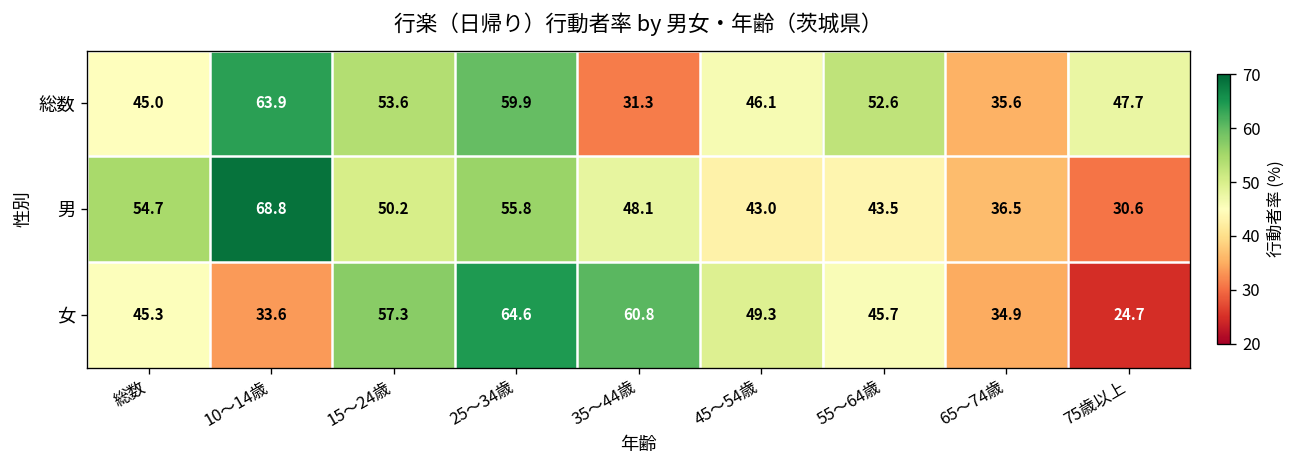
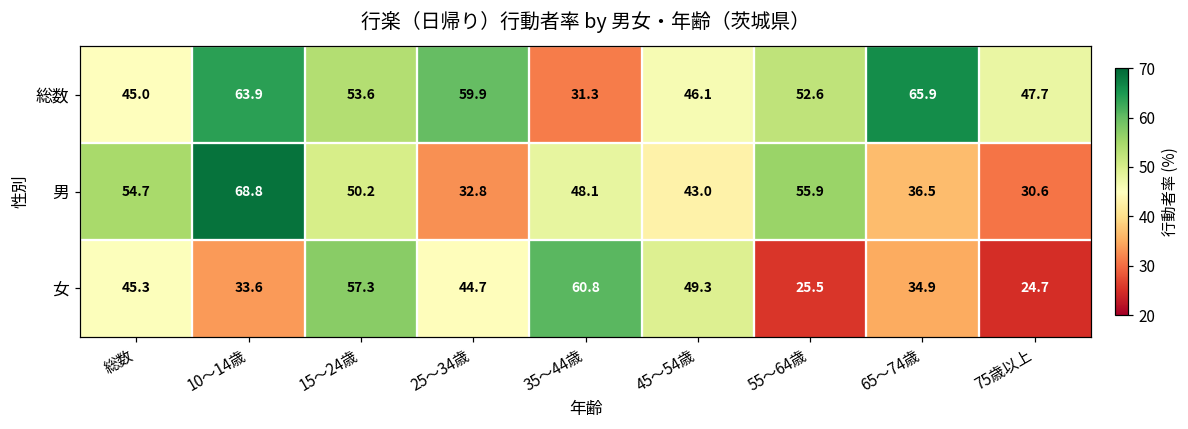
総数, 65～74歳: 35.6 -> 65.9
男, 25～34歳: 55.8 -> 32.8
男, 55～64歳: 43.5 -> 55.9
女, 25～34歳: 64.6 -> 44.7
女, 55～64歳: 45.7 -> 25.5
